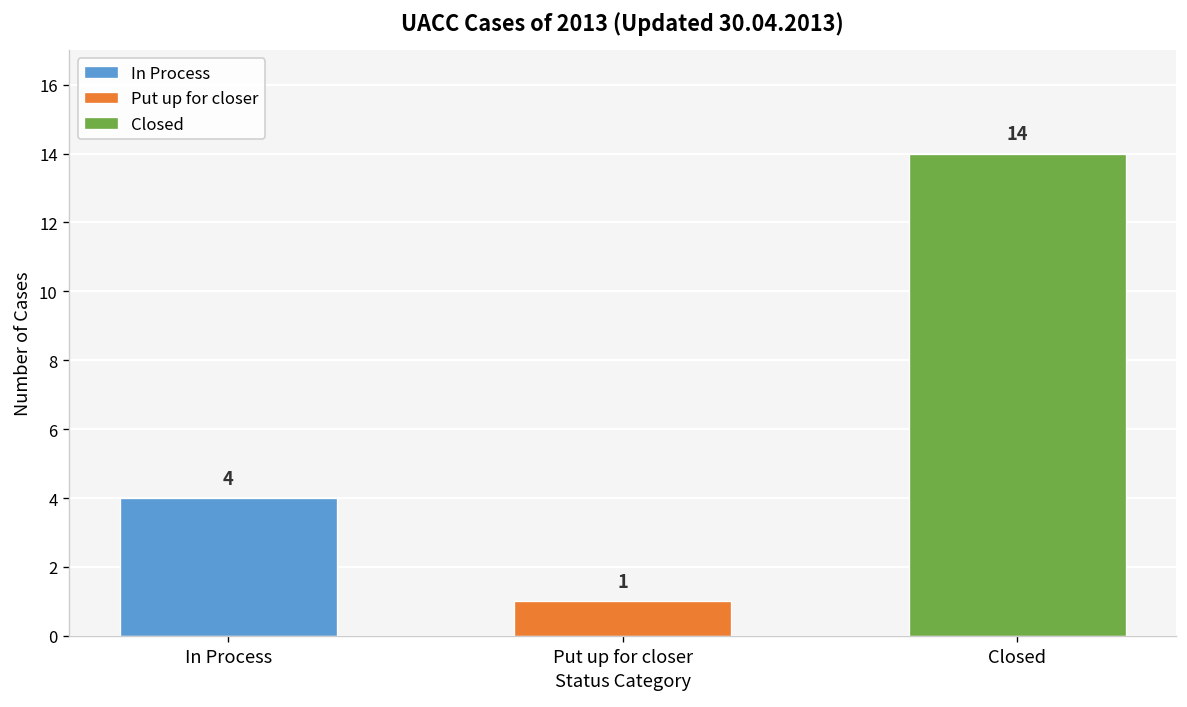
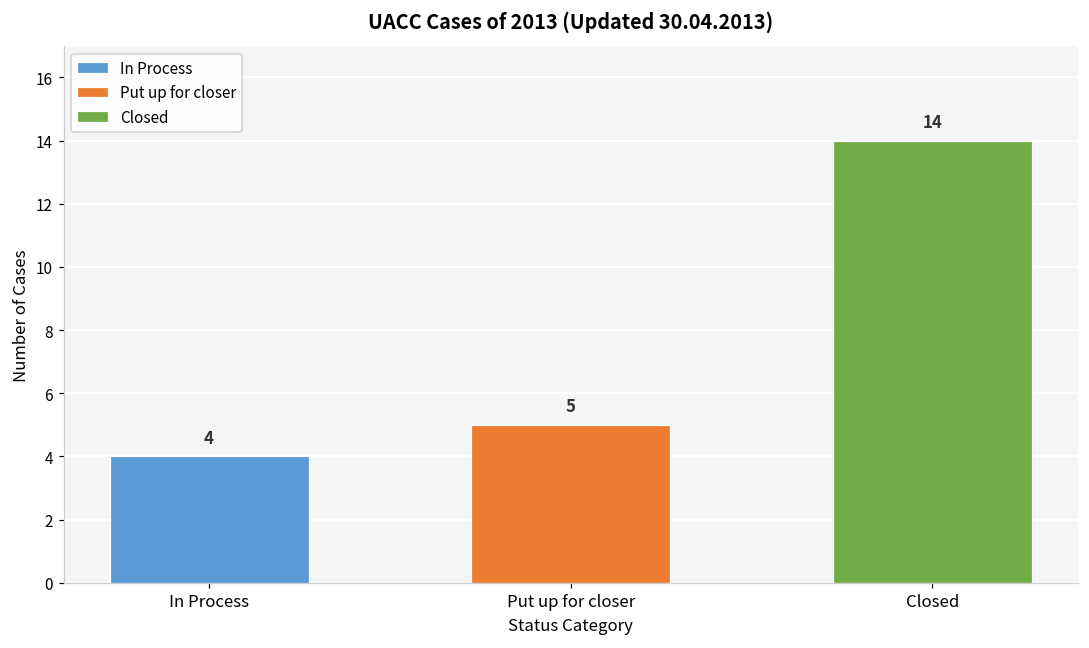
Put up for closer: 1 -> 5
